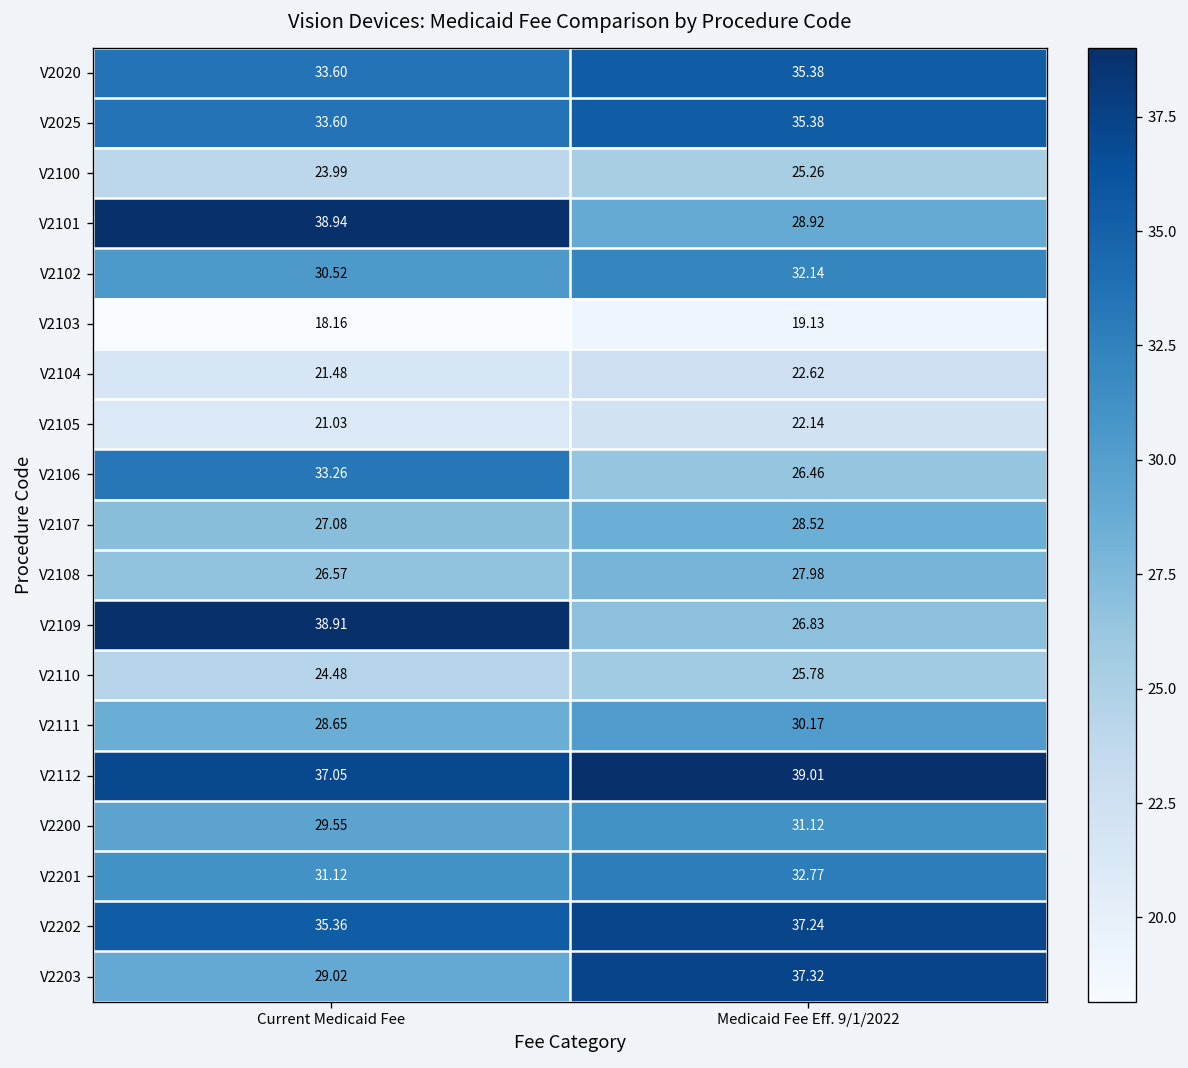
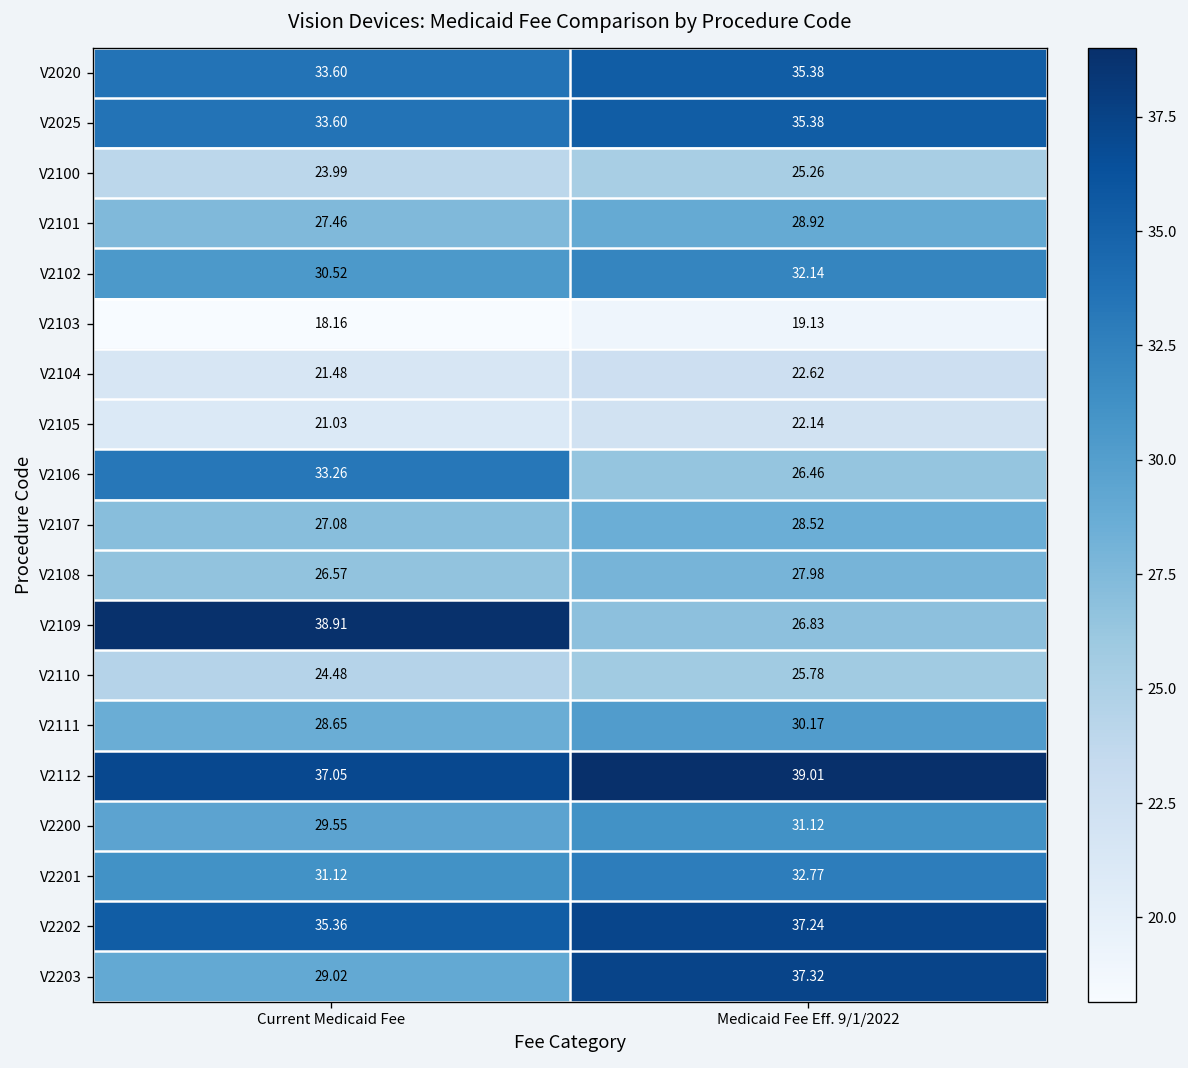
V2101, Current Medicaid Fee: 38.94 -> 27.46
